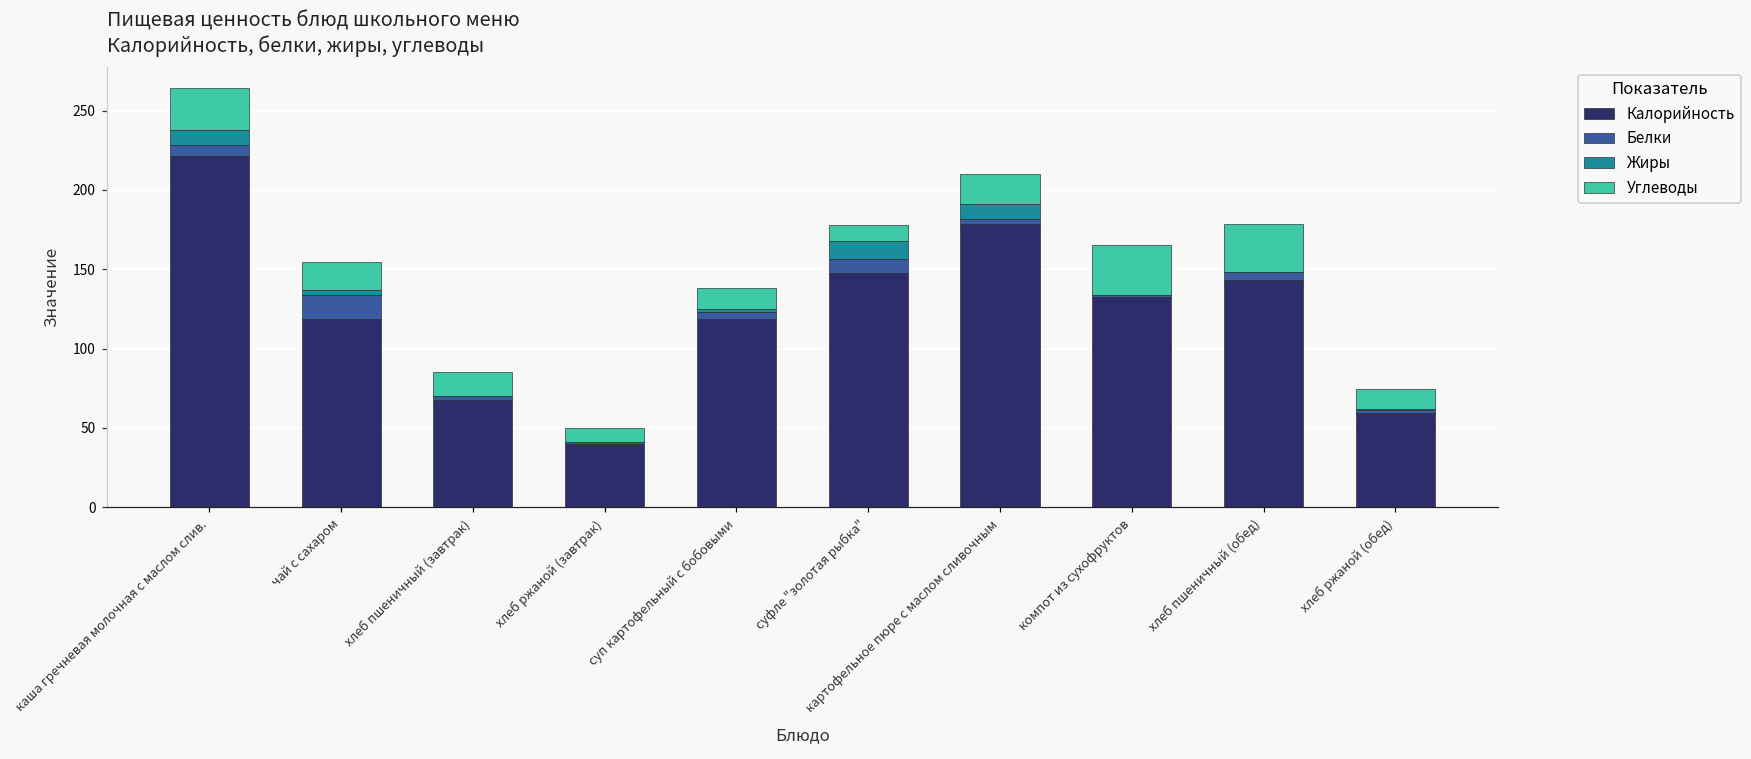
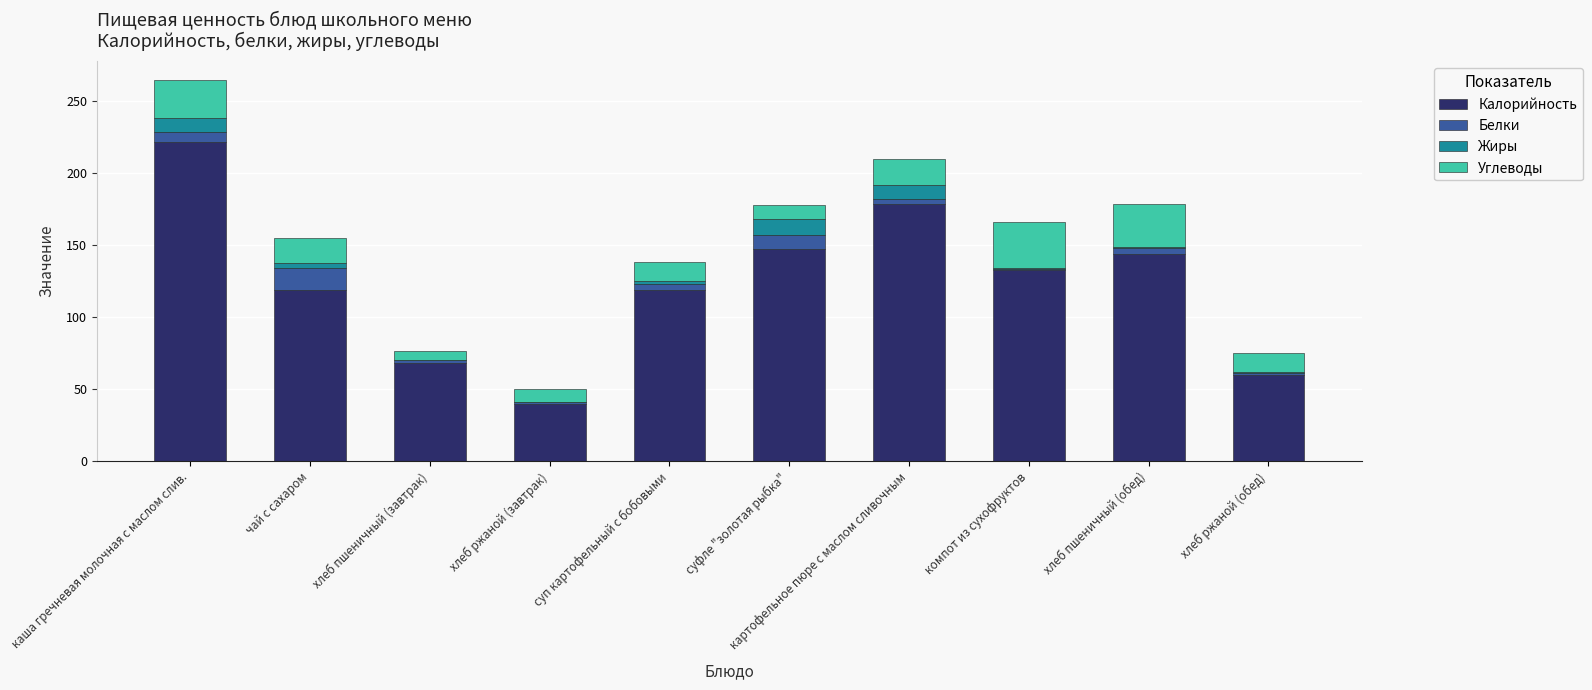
Углеводы, хлеб пшеничный (завтрак): 15 -> 6
